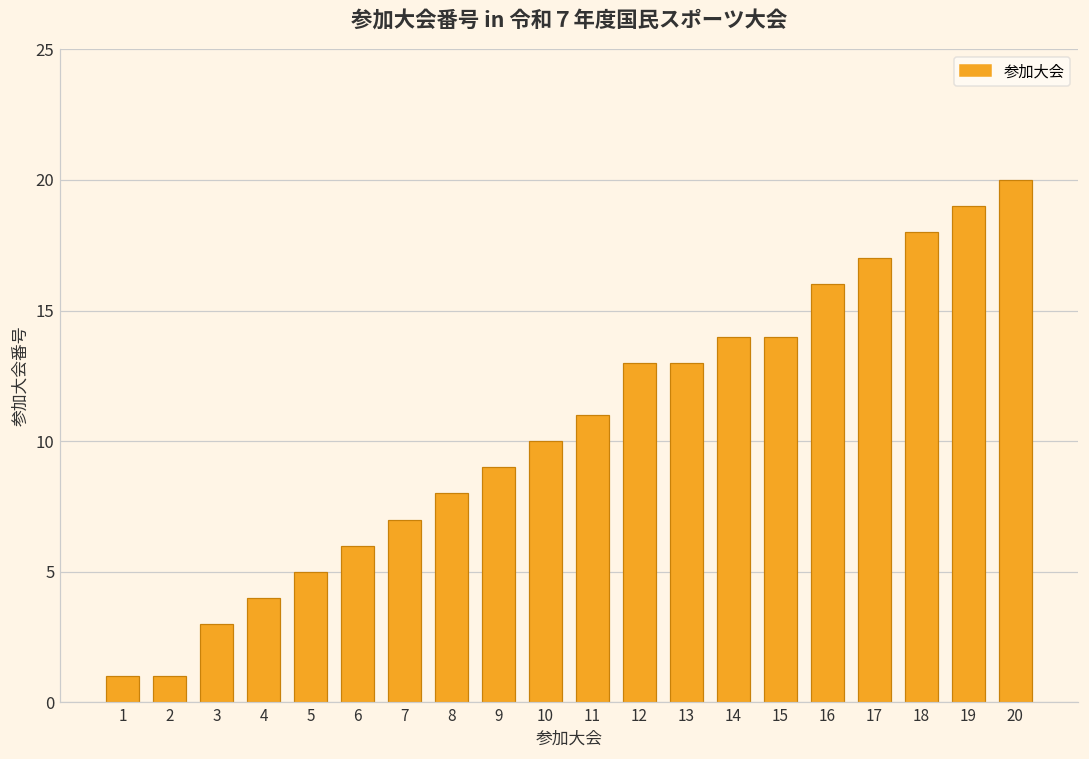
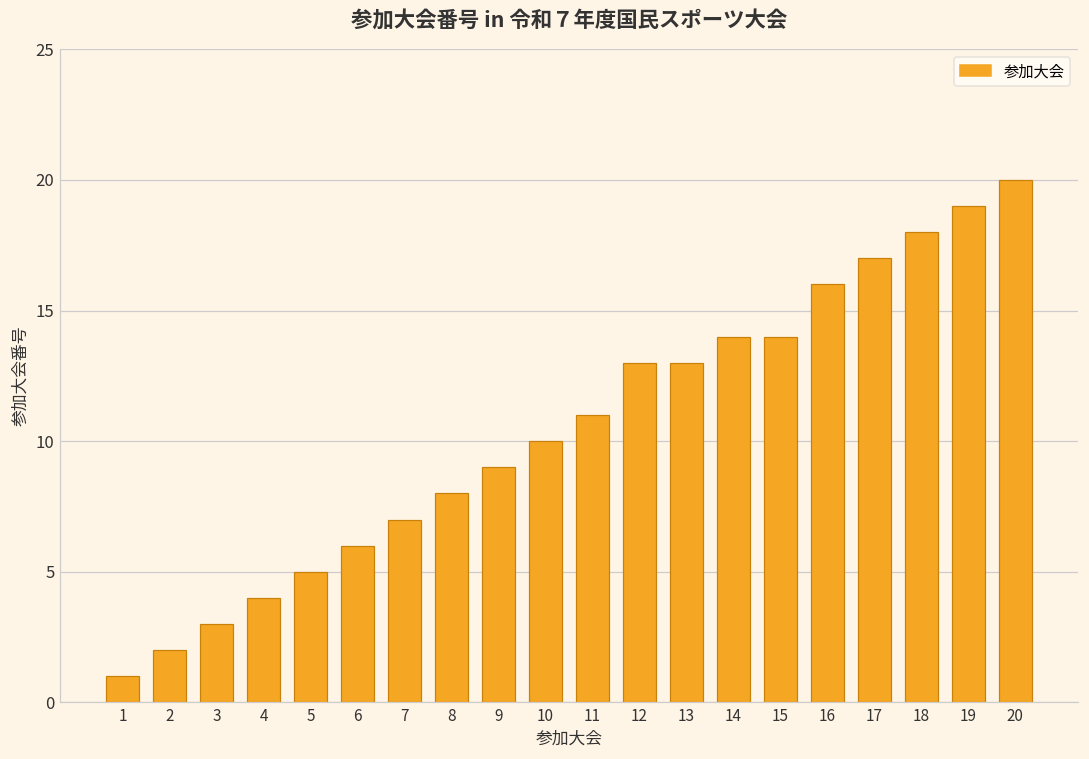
2: 1 -> 2
